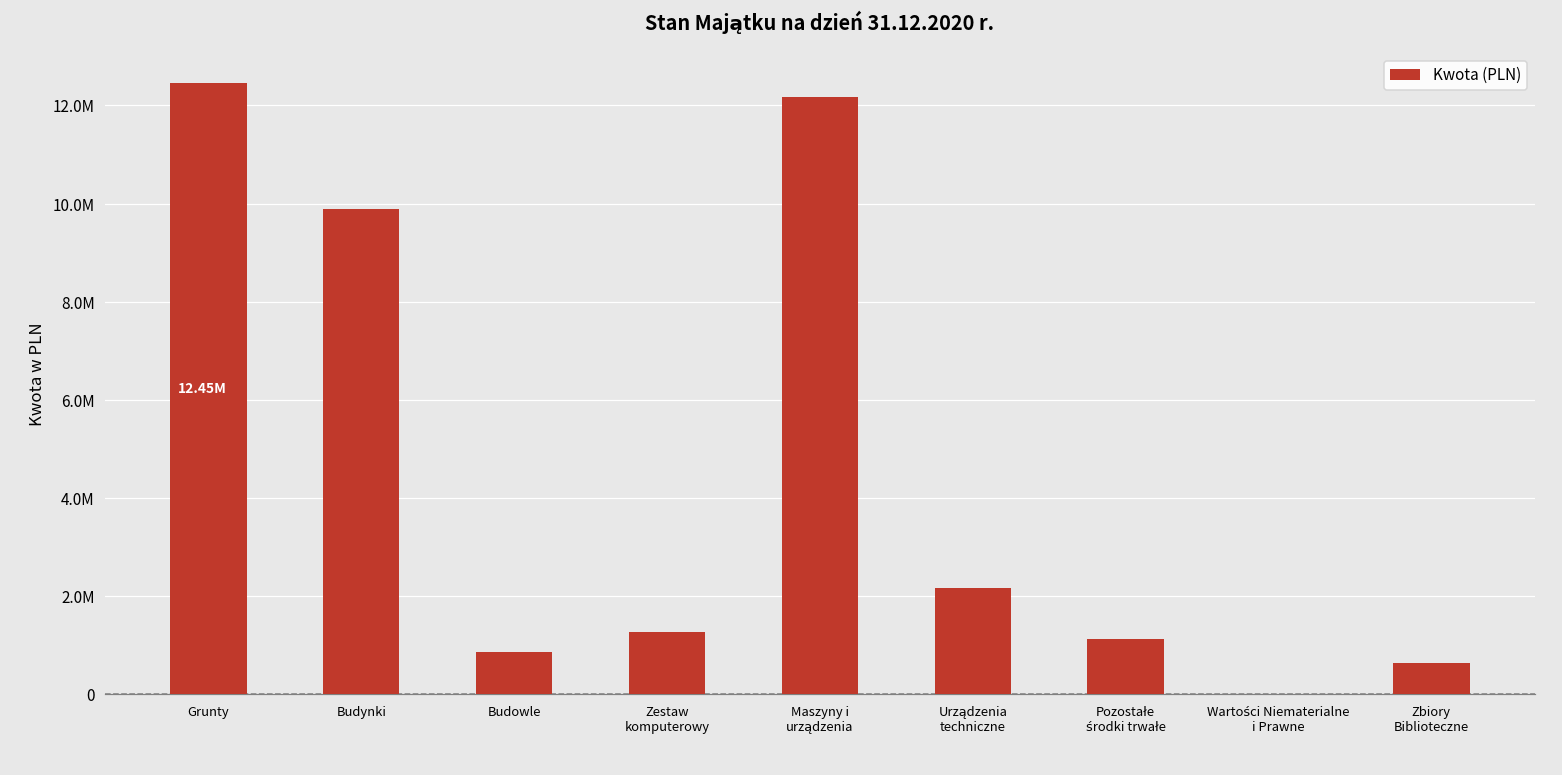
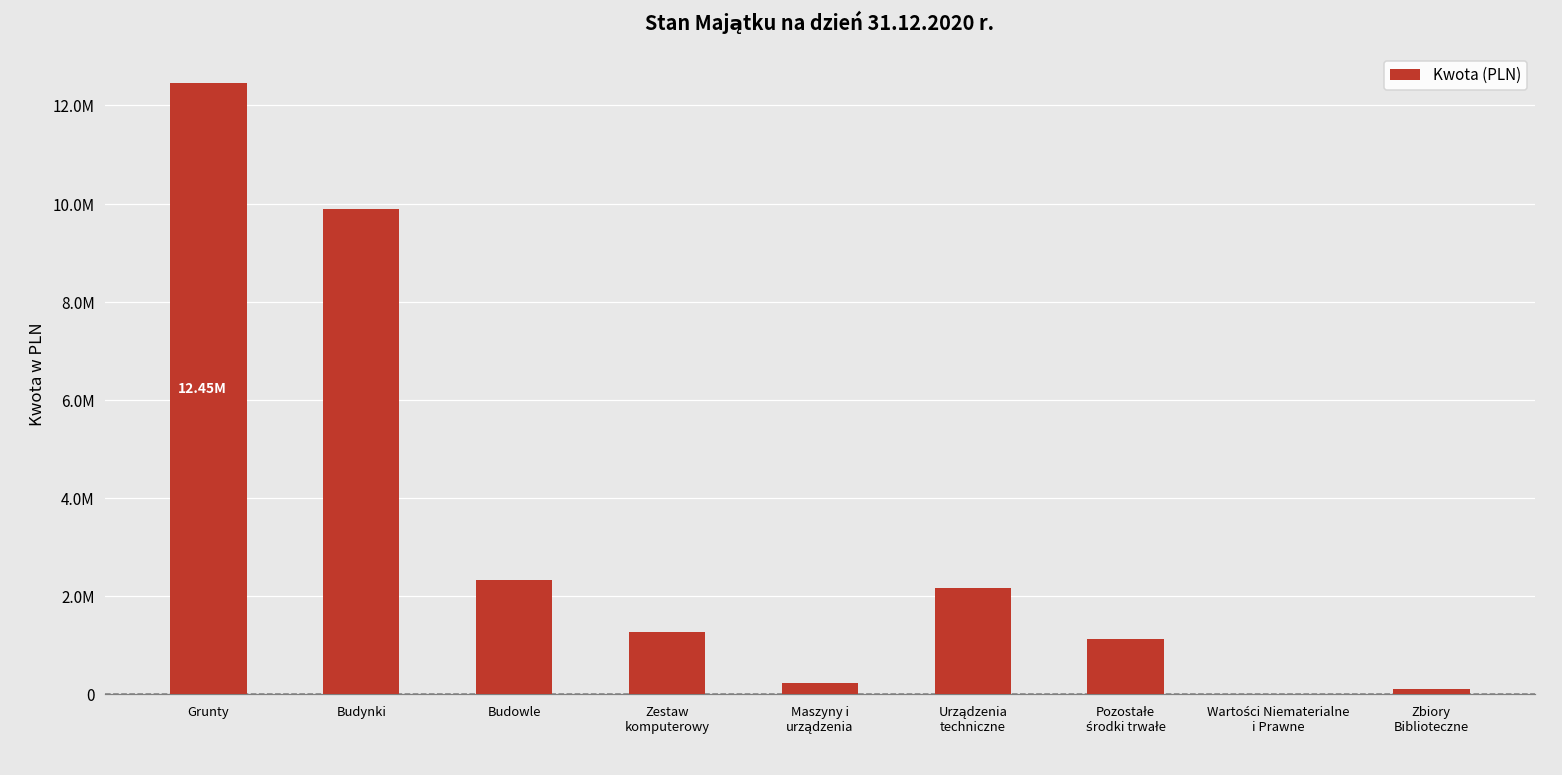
Budowle: 900000 -> 2300000
Maszyny i urządzenia: 12200000 -> 200000
Zbiory Biblioteczne: 600000 -> 100000
